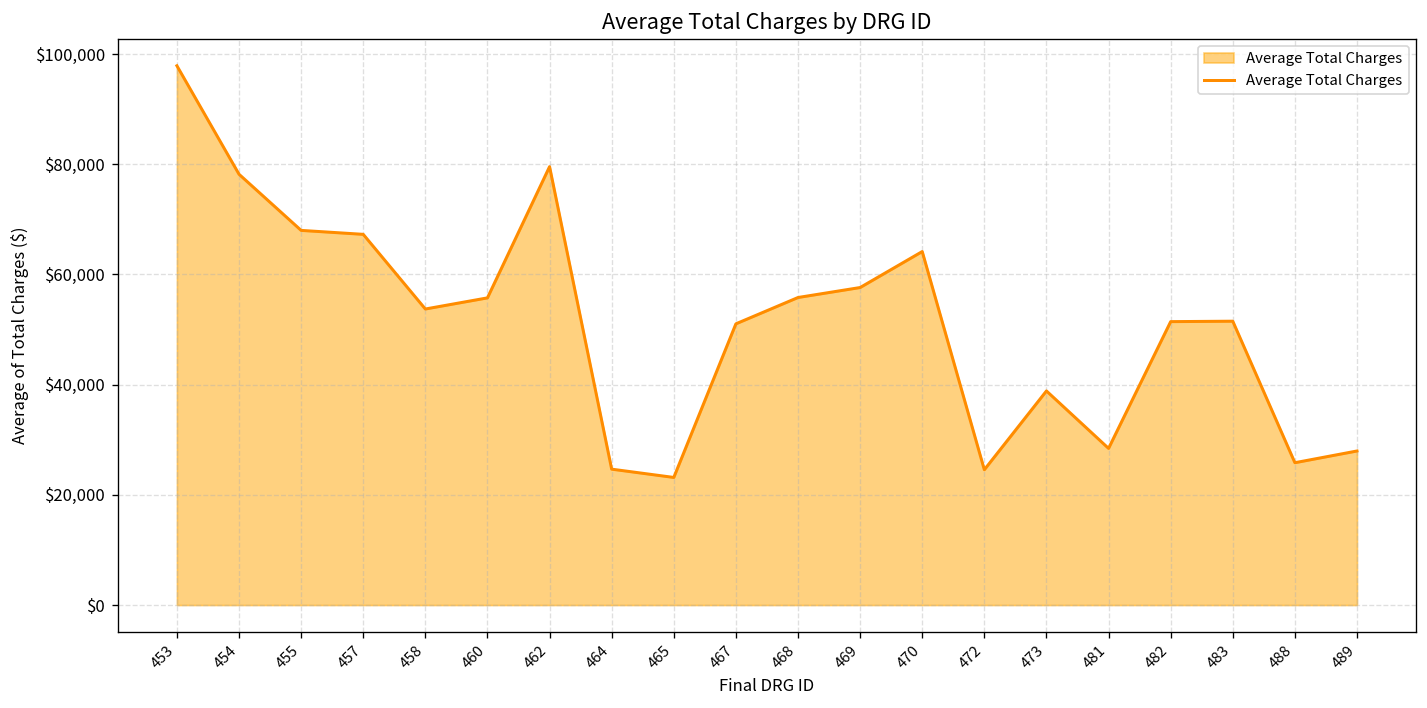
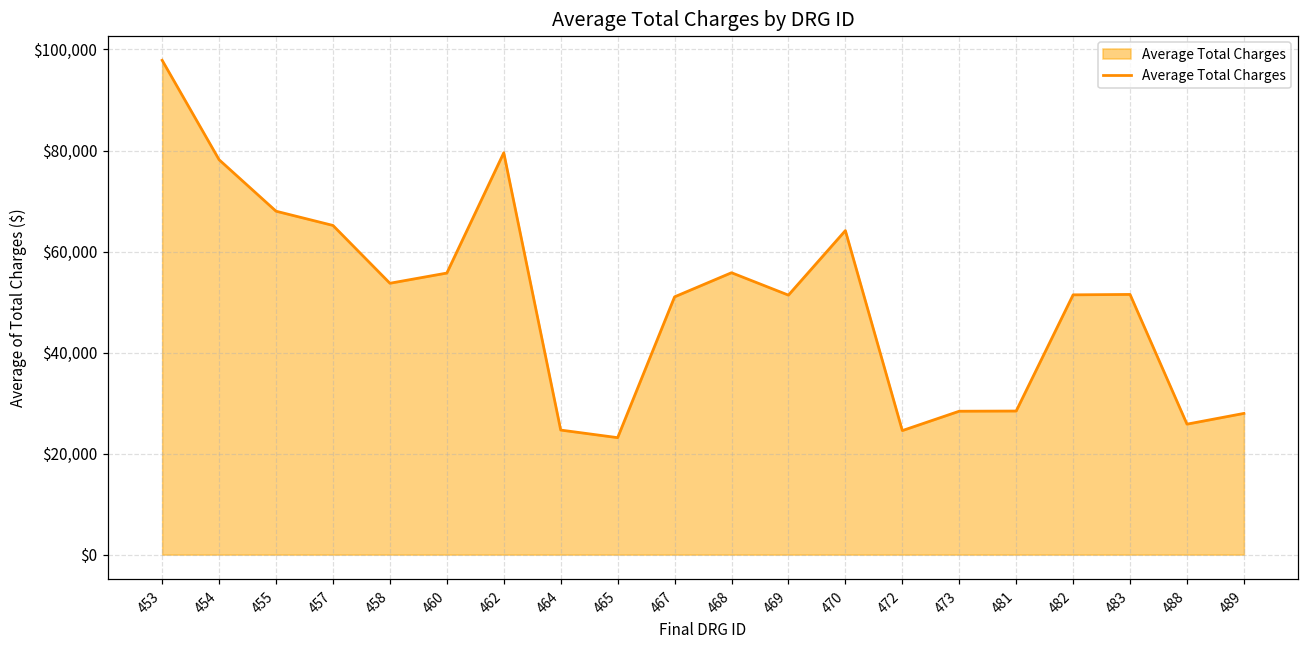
457: $67,000 -> $65,000
469: $58,000 -> $51,000
473: $39,000 -> $28,000
